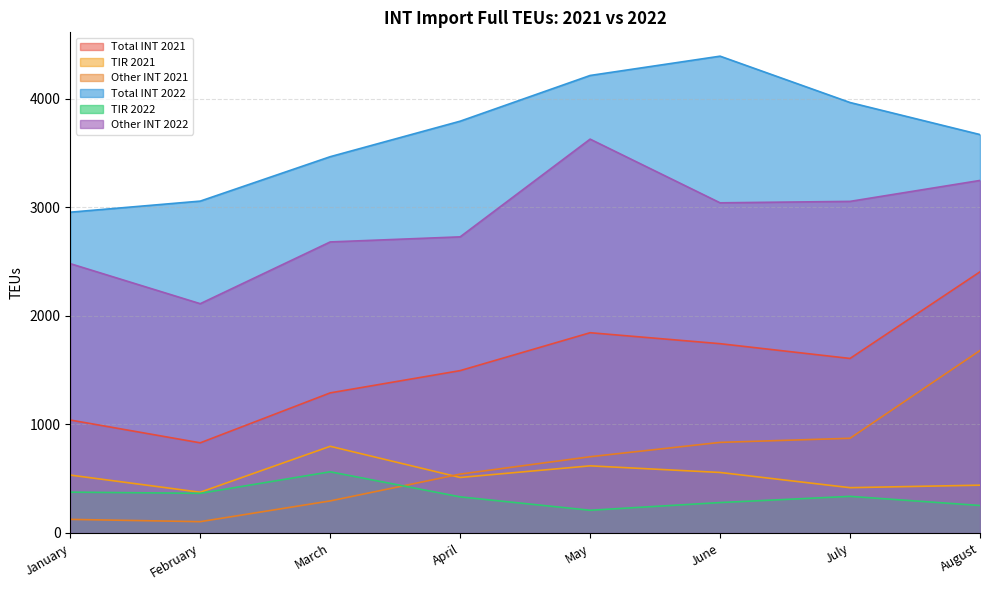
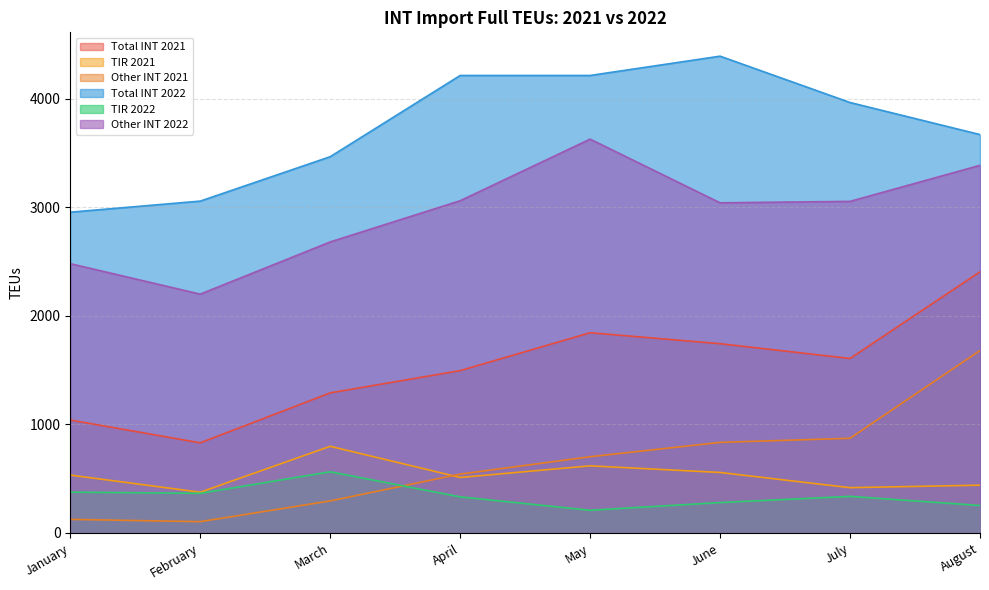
Other INT 2022, February: 2110 -> 2200
Total INT 2022, April: 3790 -> 4210
Other INT 2022, April: 2730 -> 3060
Other INT 2022, August: 3250 -> 3390
